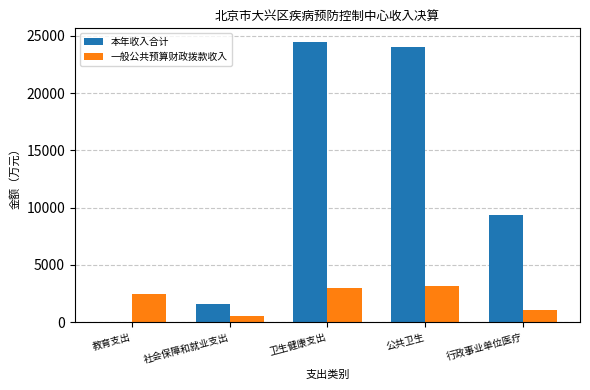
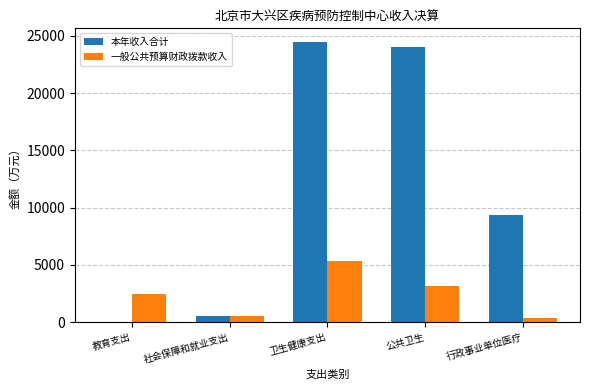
本年收入合计, 社会保障和就业支出: 1600 -> 600
一般公共预算财政拨款收入, 卫生健康支出: 3000 -> 5400
一般公共预算财政拨款收入, 行政事业单位医疗: 1100 -> 400
